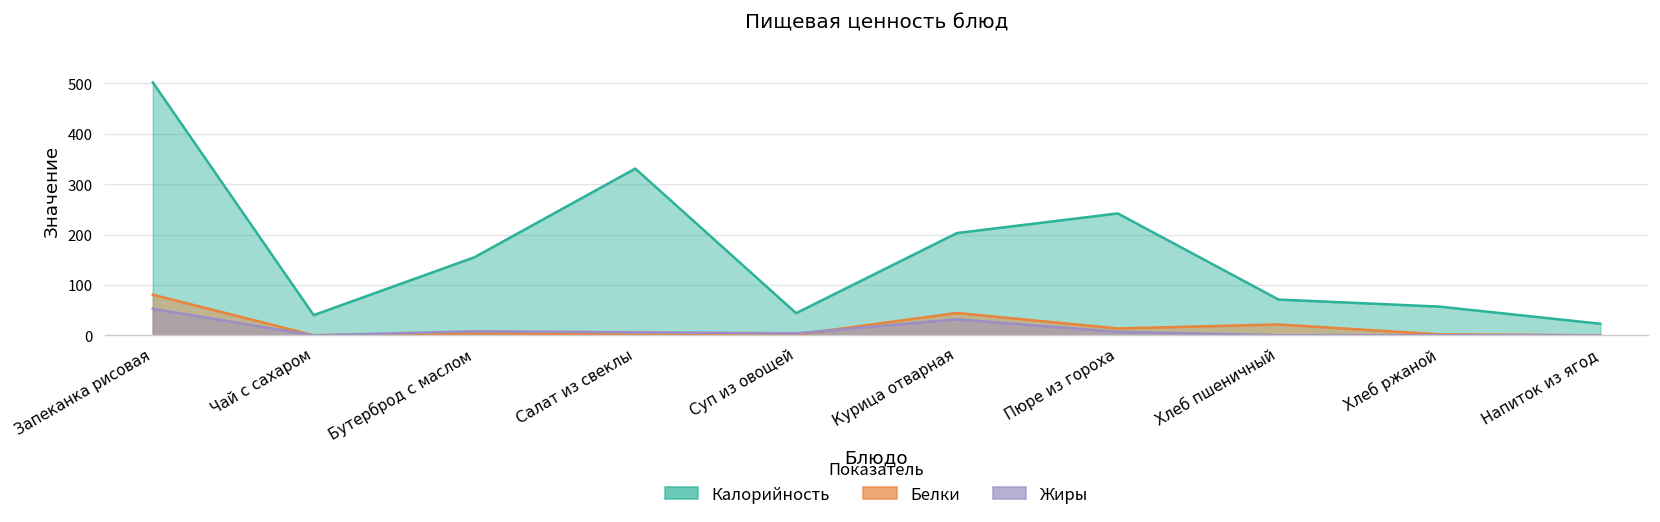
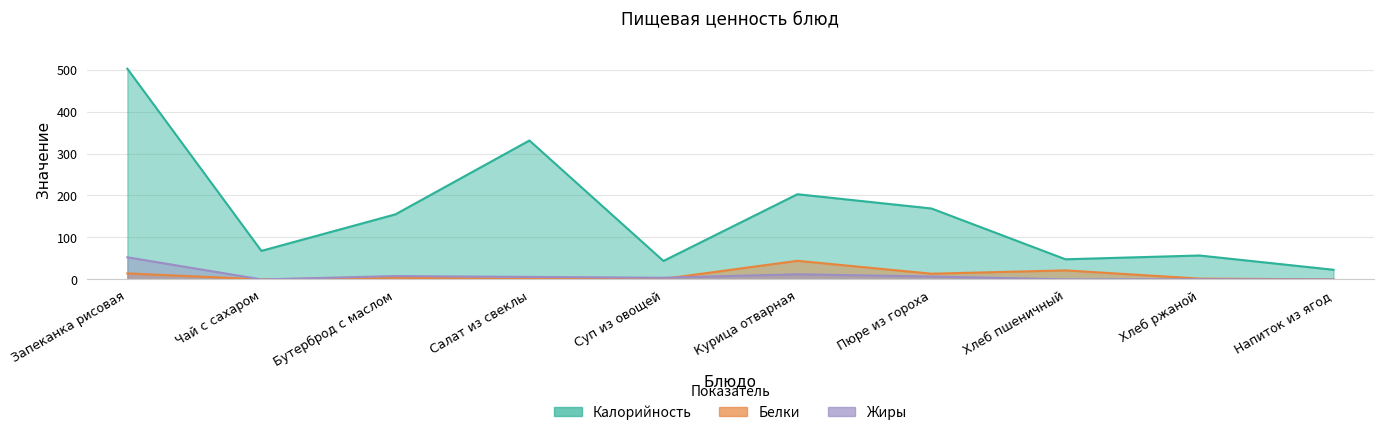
Белки, Запеканка рисовая: 80 -> 10
Калорийность, Чай с сахаром: 40 -> 70
Жиры, Курица отварная: 30 -> 10
Калорийность, Пюре из гороха: 240 -> 170
Калорийность, Хлеб пшеничный: 70 -> 50
